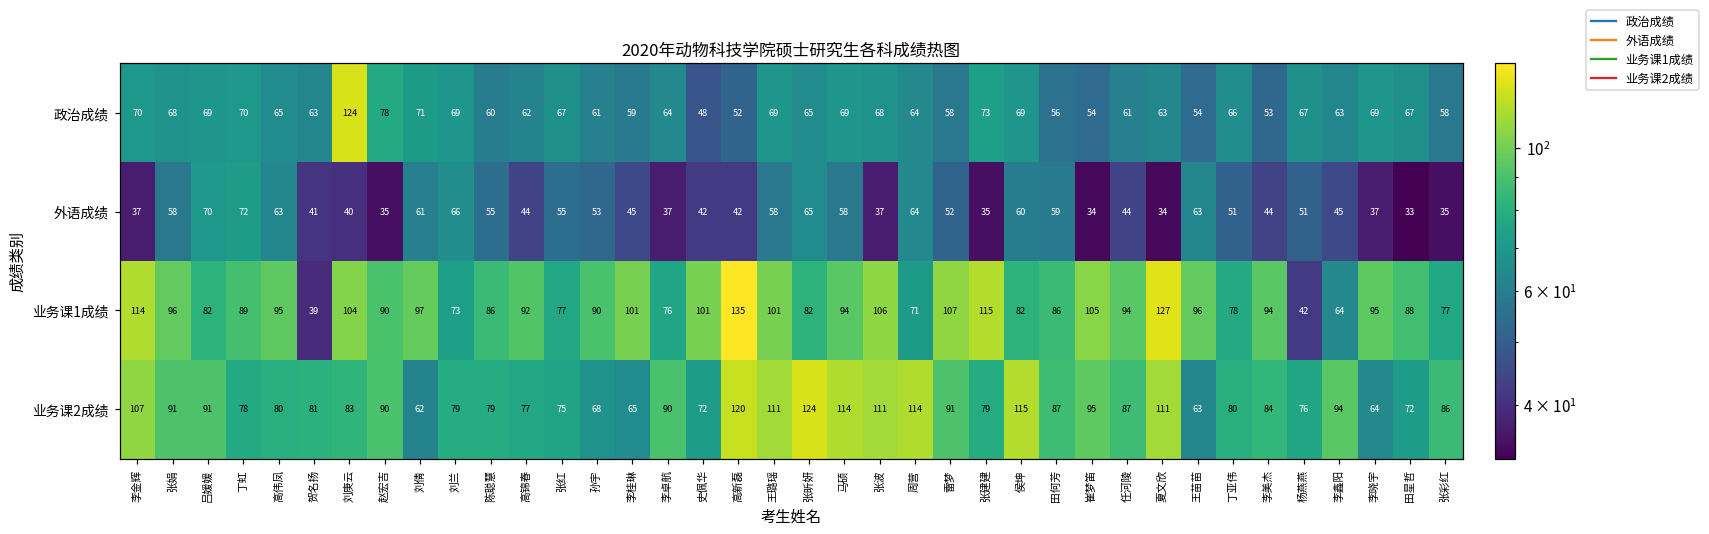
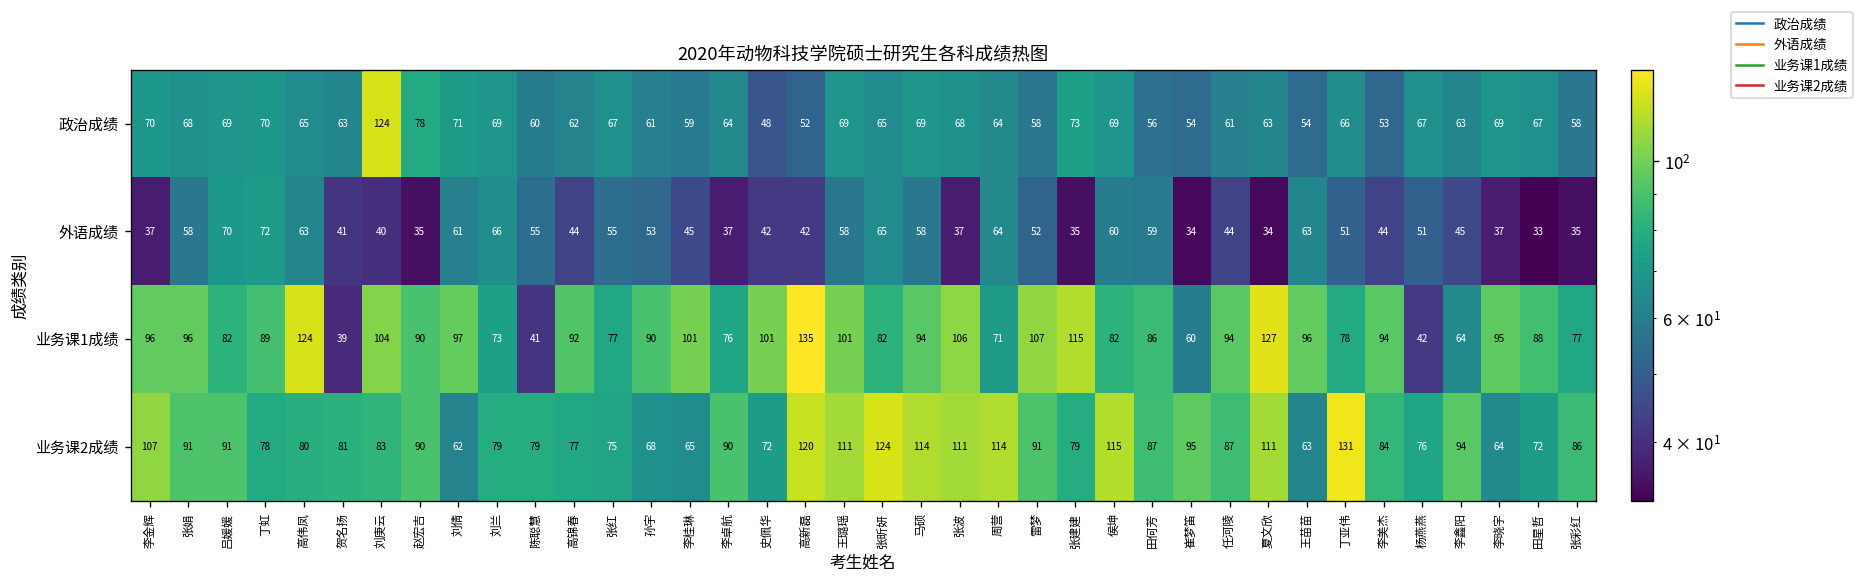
业务课1成绩, 李金辉: 114 -> 96
业务课1成绩, 高伟凤: 95 -> 124
业务课1成绩, 陈聪慧: 86 -> 41
业务课1成绩, 崔梦笛: 105 -> 60
业务课2成绩, 丁亚伟: 80 -> 131
